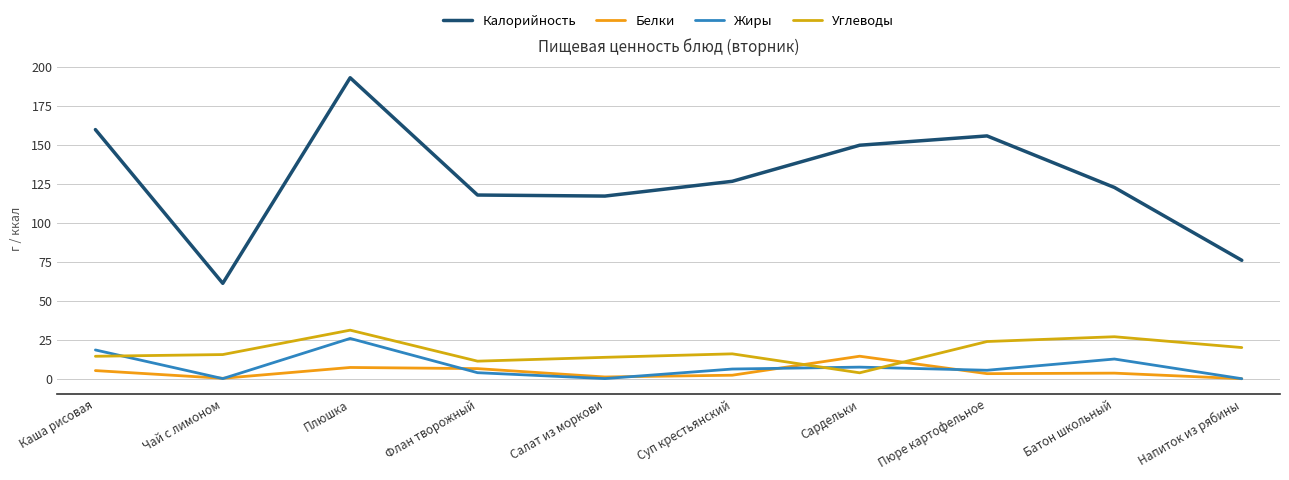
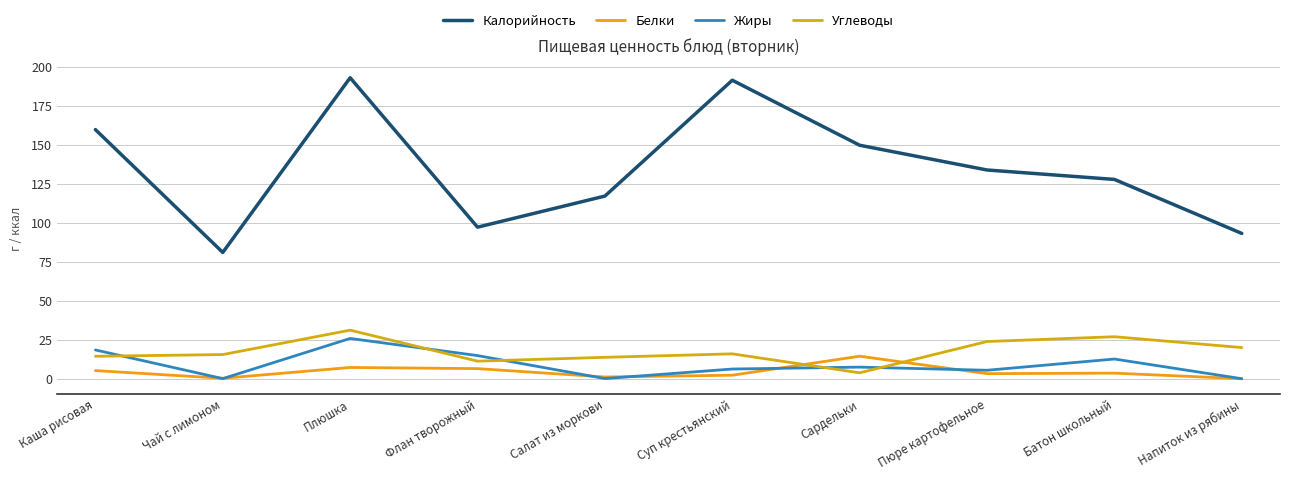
Калорийность, Чай с лимоном: 61 -> 81
Калорийность, Флан творожный: 118 -> 97
Жиры, Флан творожный: 4 -> 15
Калорийность, Суп крестьянский: 126 -> 191
Калорийность, Пюре картофельное: 156 -> 134
Калорийность, Батон школьный: 123 -> 128
Калорийность, Напиток из рябины: 76 -> 93
